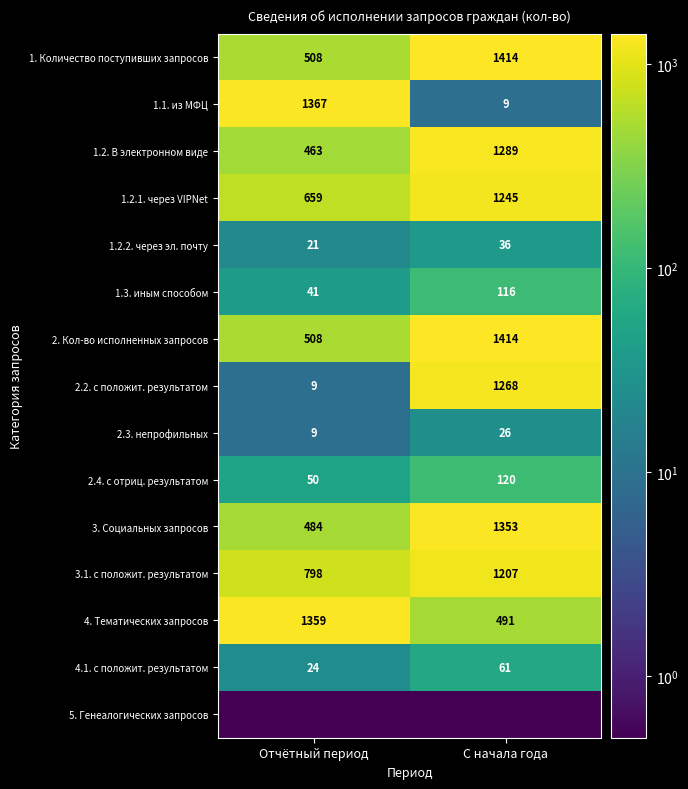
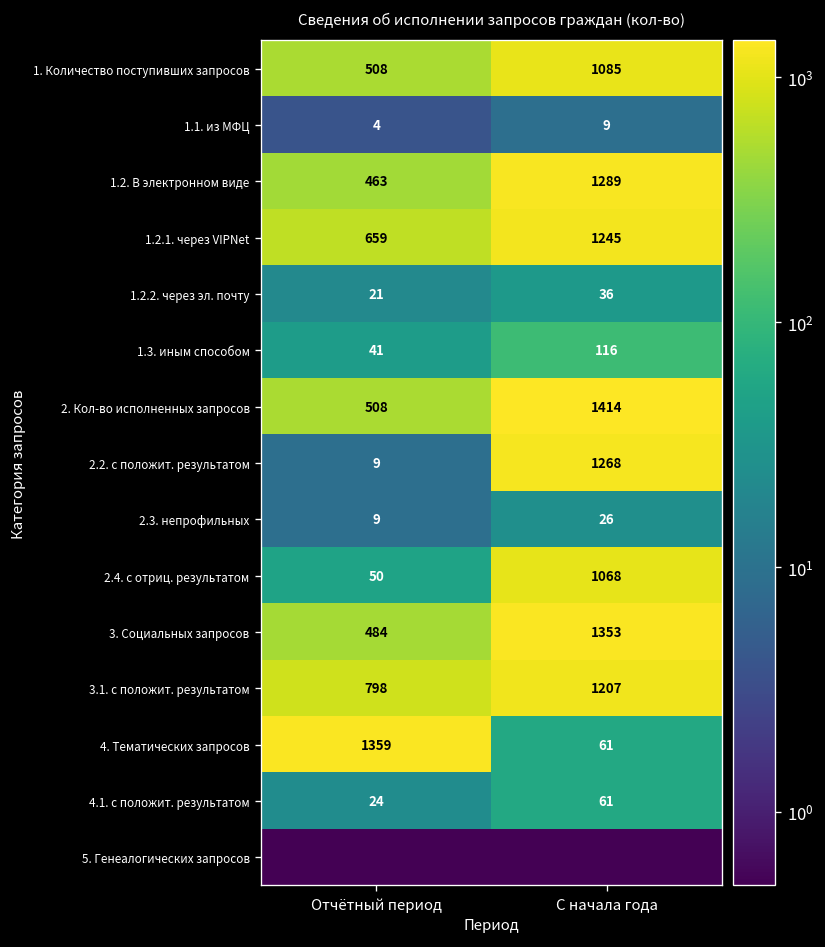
1. Количество поступивших запросов, С начала года: 1414 -> 1085
1.1. из МФЦ, Отчётный период: 1367 -> 4
2.4. с отриц. результатом, С начала года: 120 -> 1068
4. Тематических запросов, С начала года: 491 -> 61
